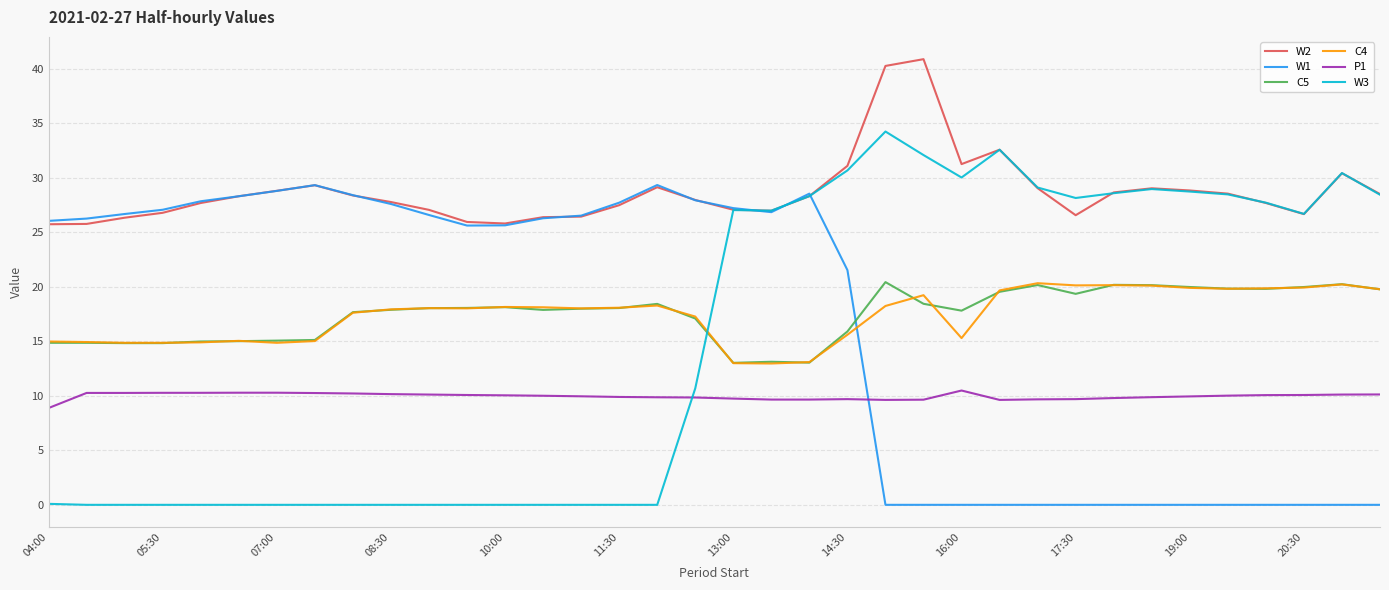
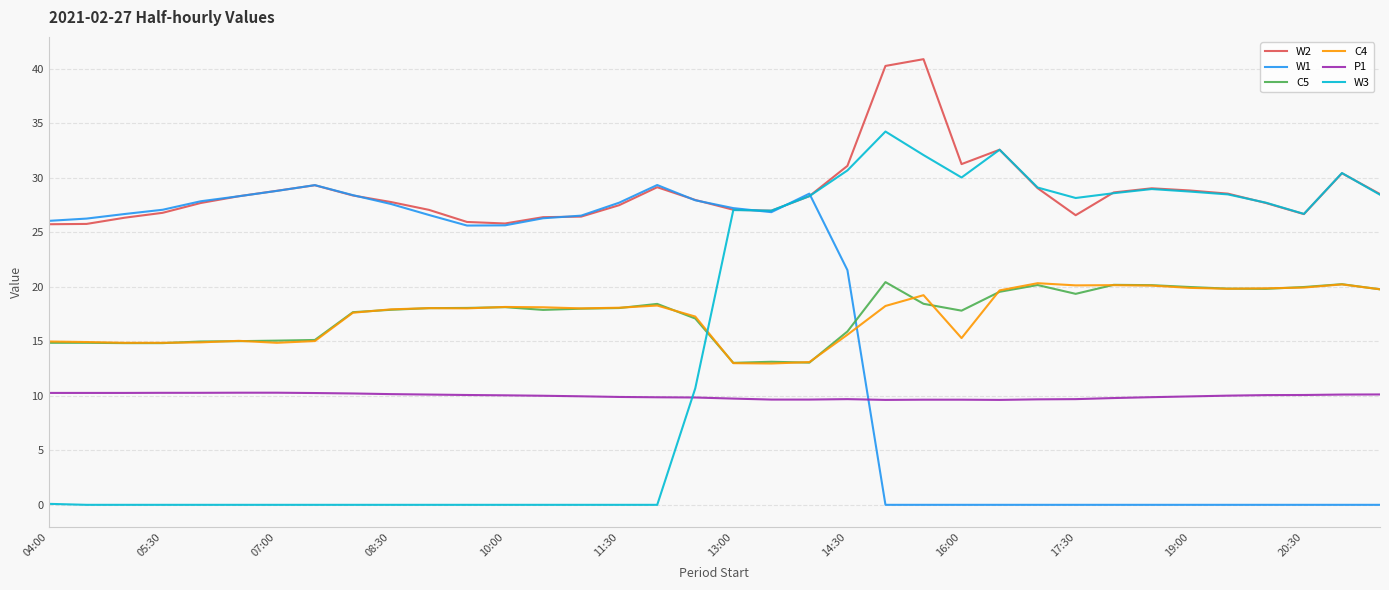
P1, 04:00: 8.9 -> 10.3
P1, 16:00: 10.5 -> 9.6
